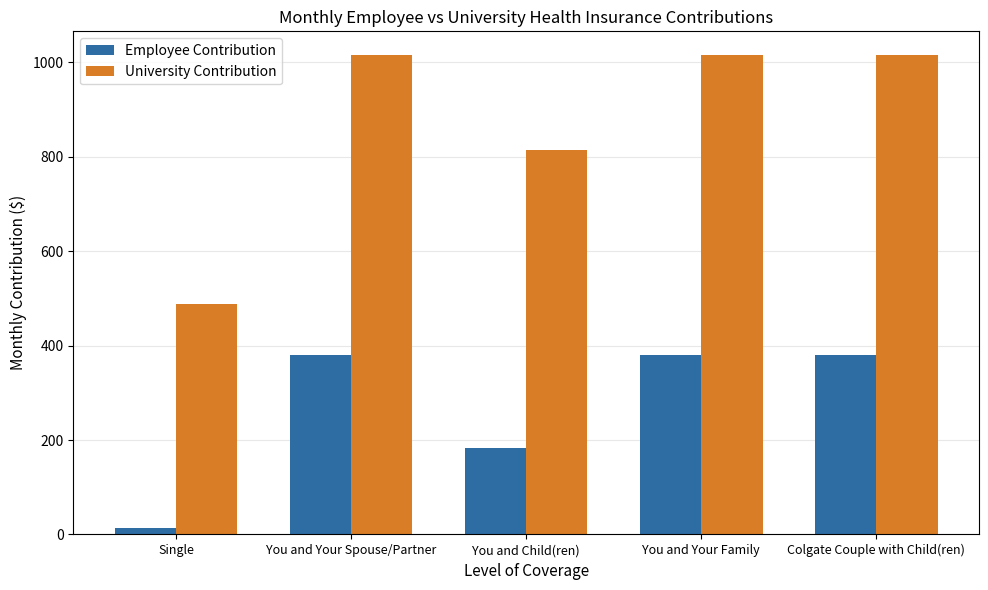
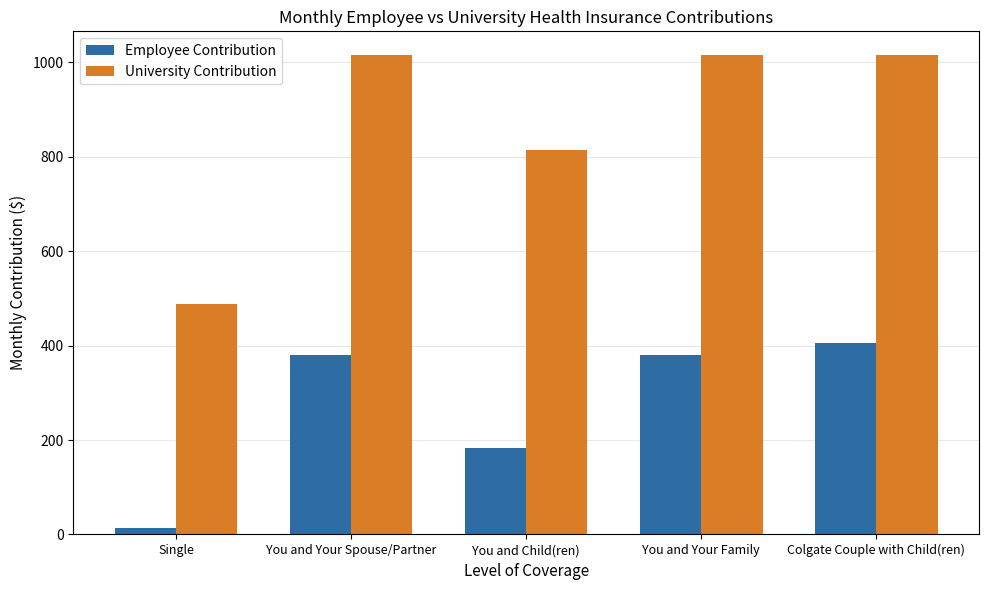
Employee Contribution, Colgate Couple with Child(ren): 380 -> 410
